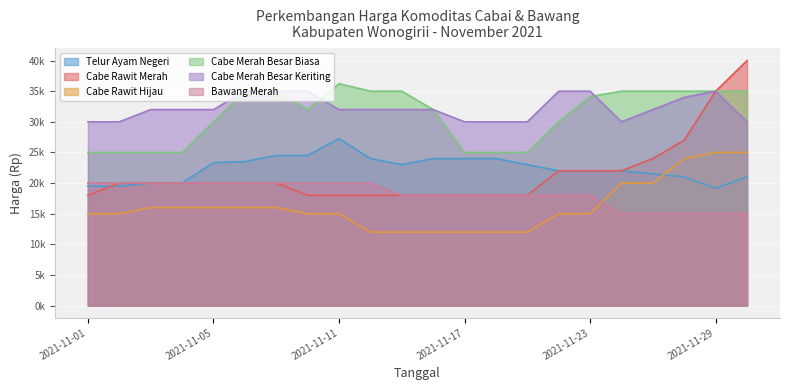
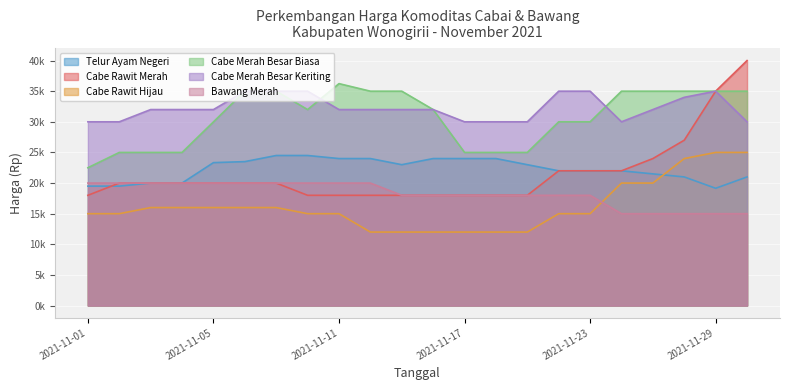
Cabe Merah Besar Biasa, 2021-11-01: 25000 -> 23000
Telur Ayam Negeri, 2021-11-11: 27000 -> 24000
Cabe Merah Besar Biasa, 2021-11-23: 34000 -> 30000
